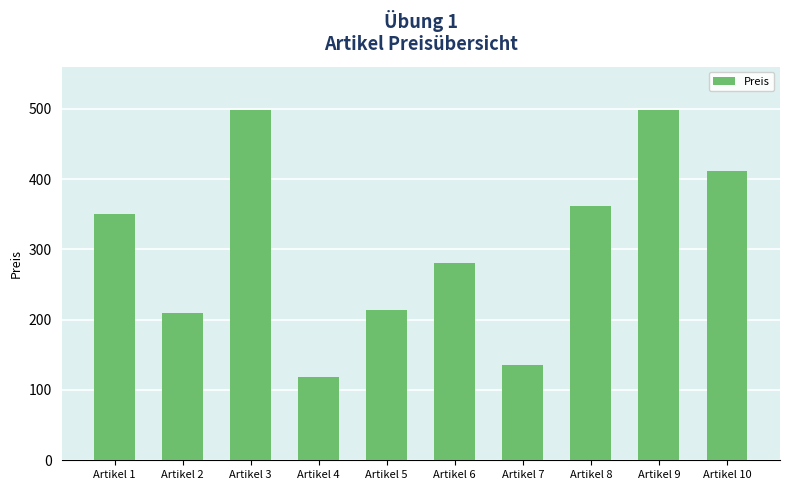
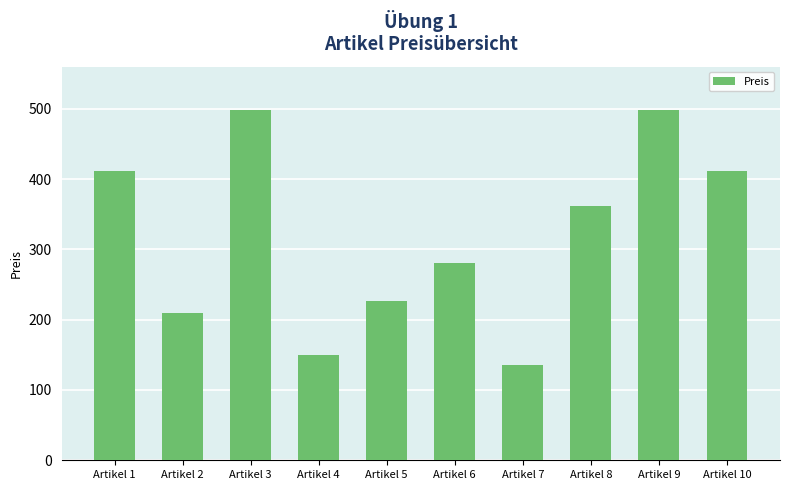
Artikel 1: 350 -> 410
Artikel 4: 120 -> 150
Artikel 5: 210 -> 230
